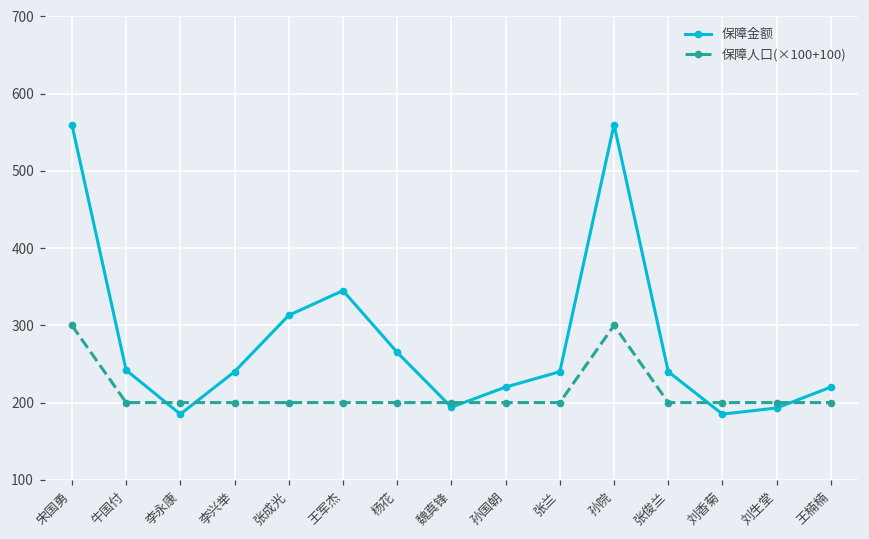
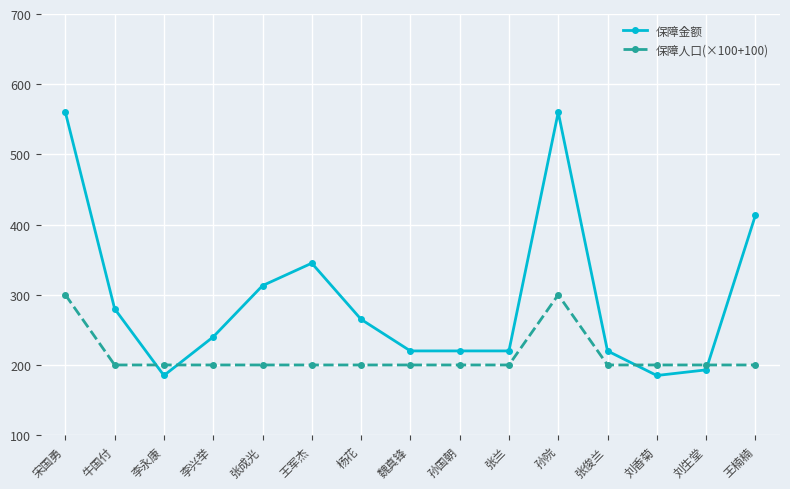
保障金额, 牛国付: 240 -> 280
保障金额, 魏真锋: 190 -> 220
保障金额, 张兰: 240 -> 220
保障金额, 张俊兰: 240 -> 220
保障金额, 王楠楠: 220 -> 410
